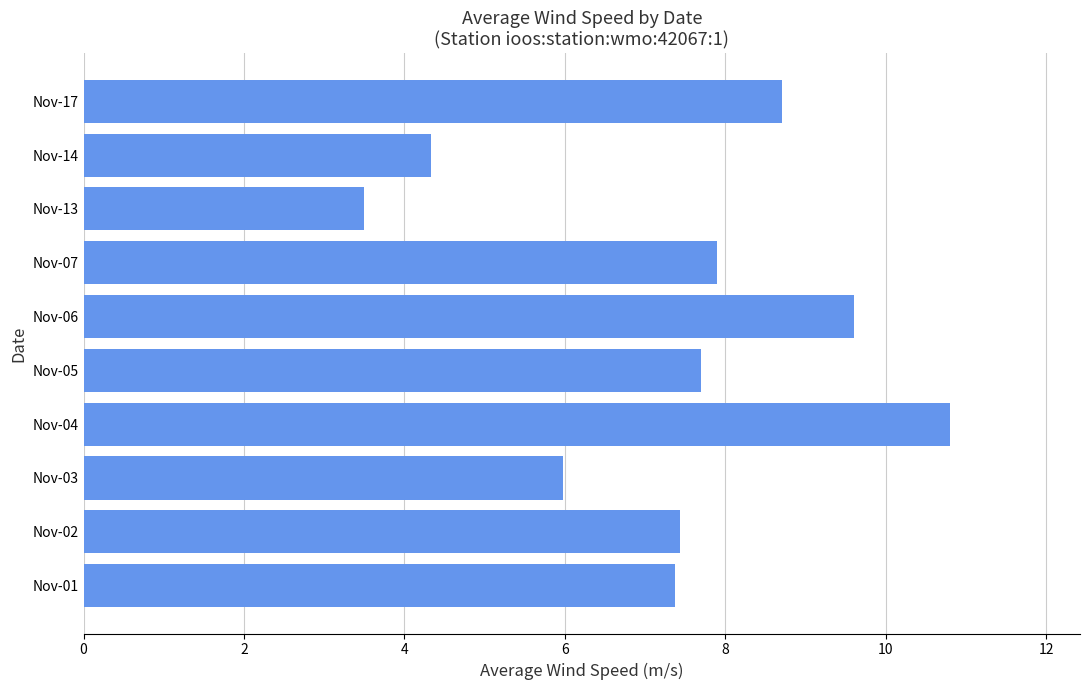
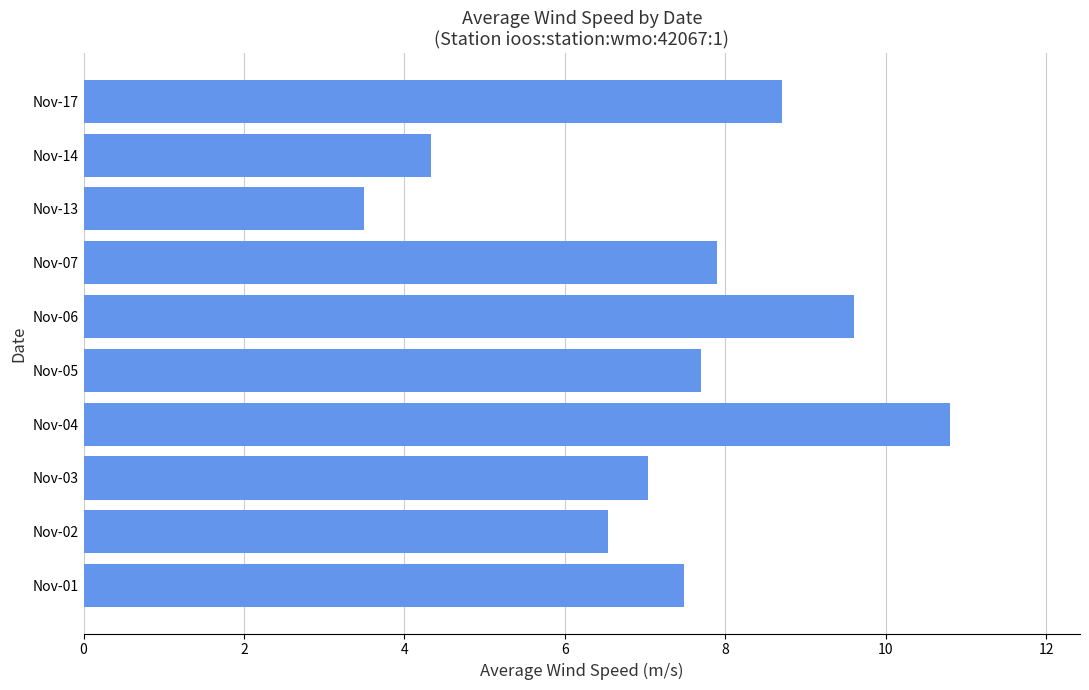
Nov-03: 6.0 -> 7.0
Nov-02: 7.4 -> 6.5
Nov-01: 7.4 -> 7.5
